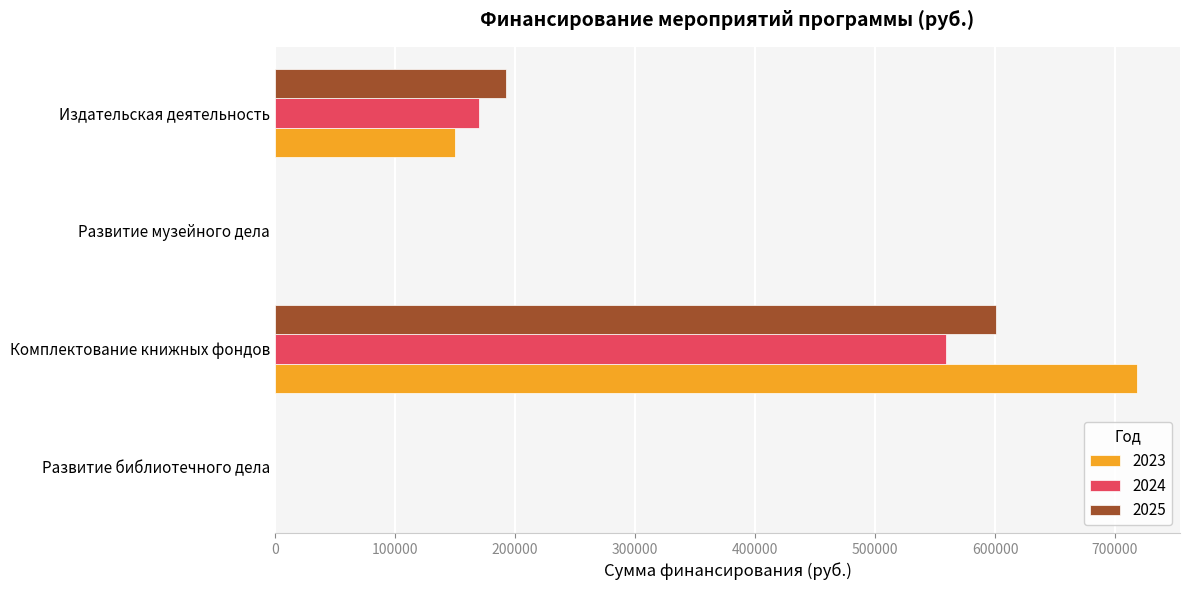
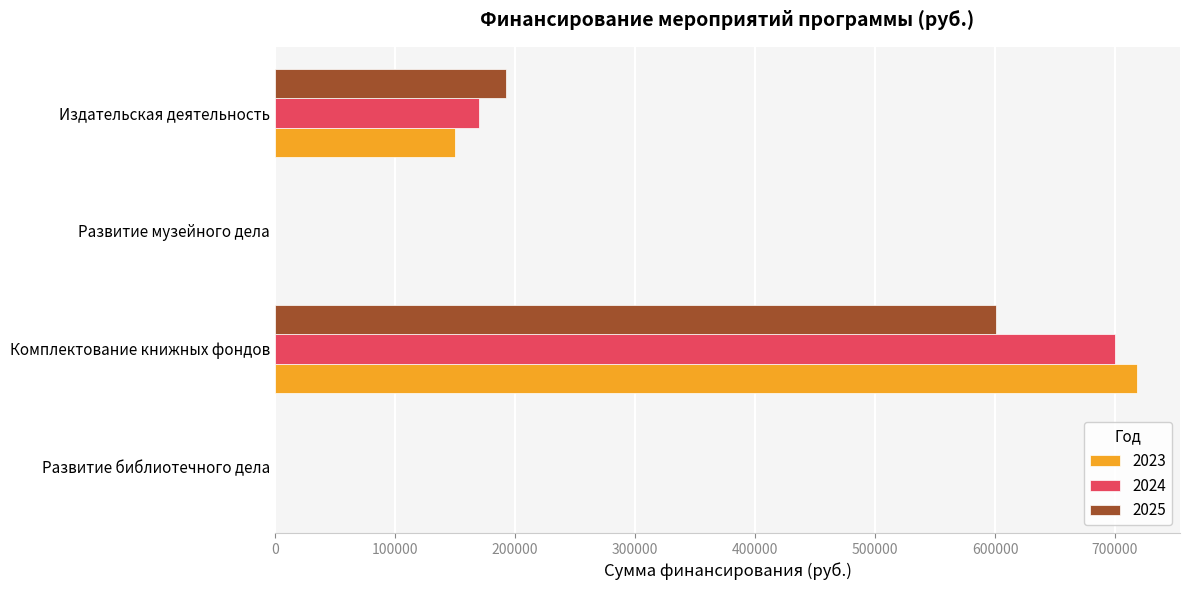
2024, Комплектование книжных фондов: 559000 -> 700000
